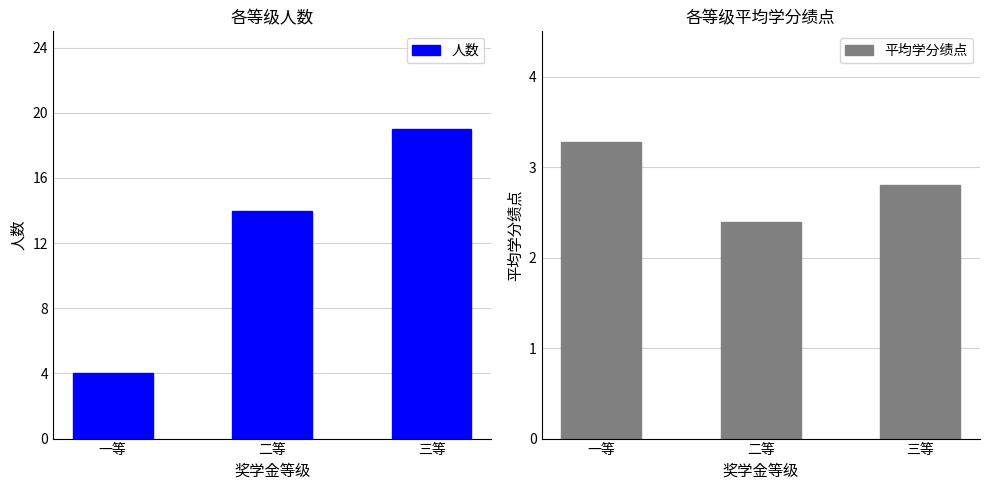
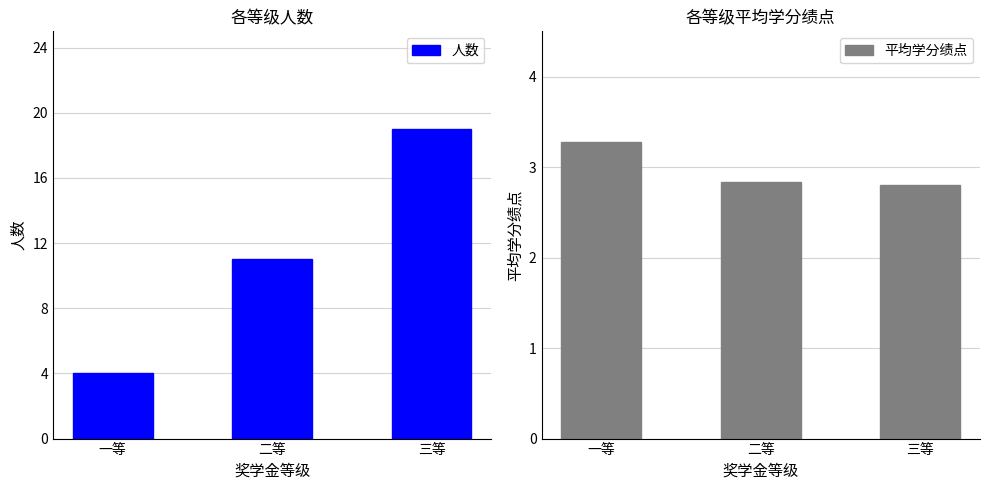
各等级人数, 二等: 14 -> 11
各等级平均学分绩点, 二等: 2.4 -> 2.8
